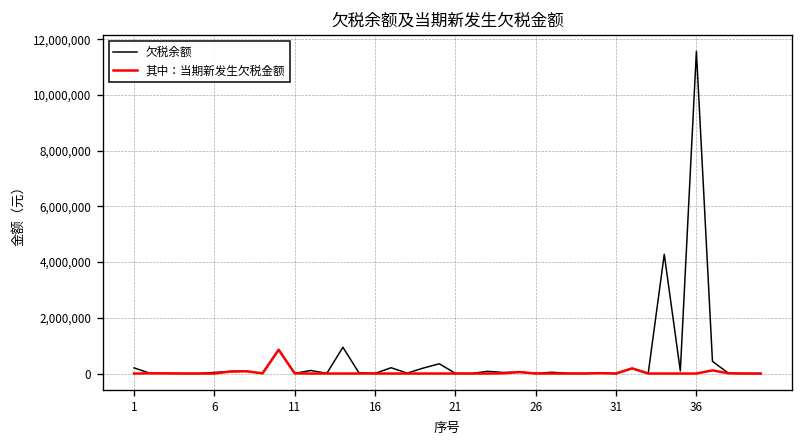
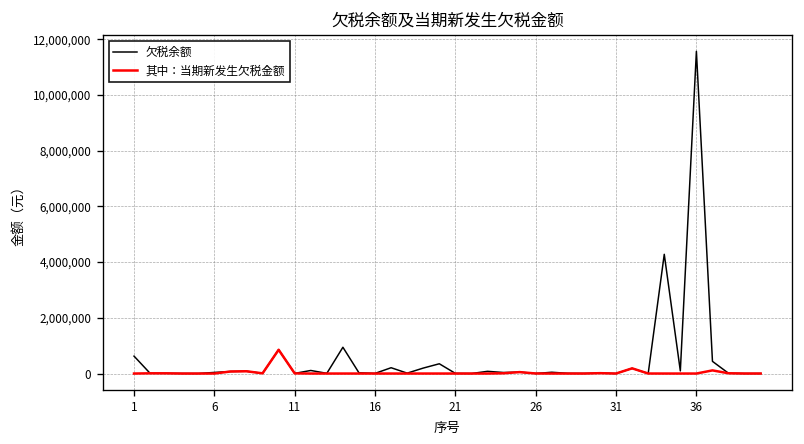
欠税余额, 1: 200,000 -> 600,000
